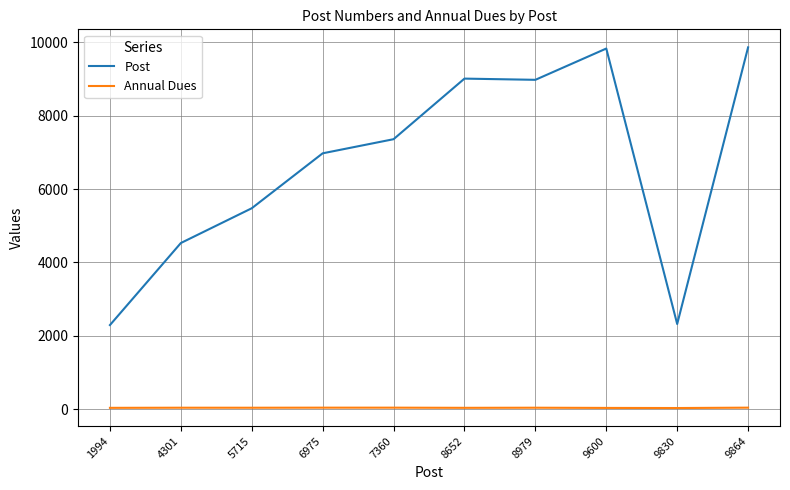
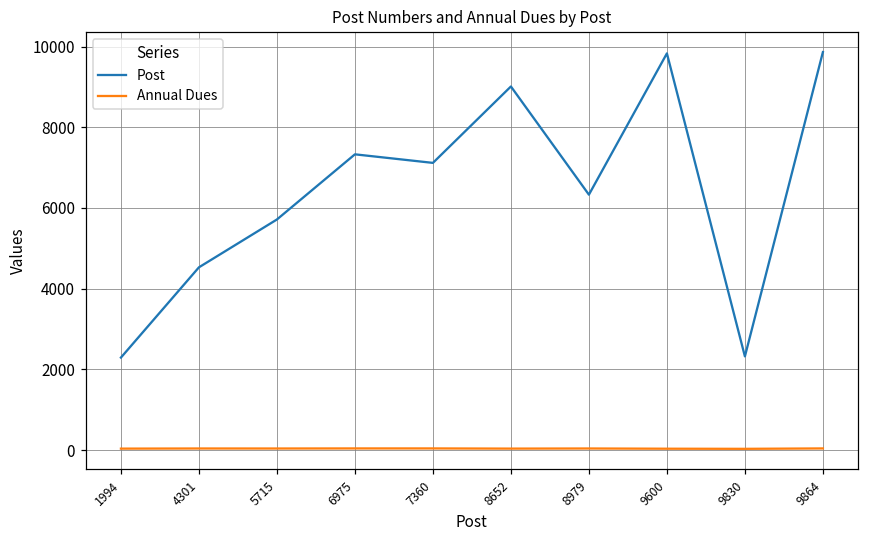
Post, 5715: 5500 -> 5700
Post, 6975: 7000 -> 7300
Post, 7360: 7400 -> 7100
Post, 8979: 9000 -> 6300
